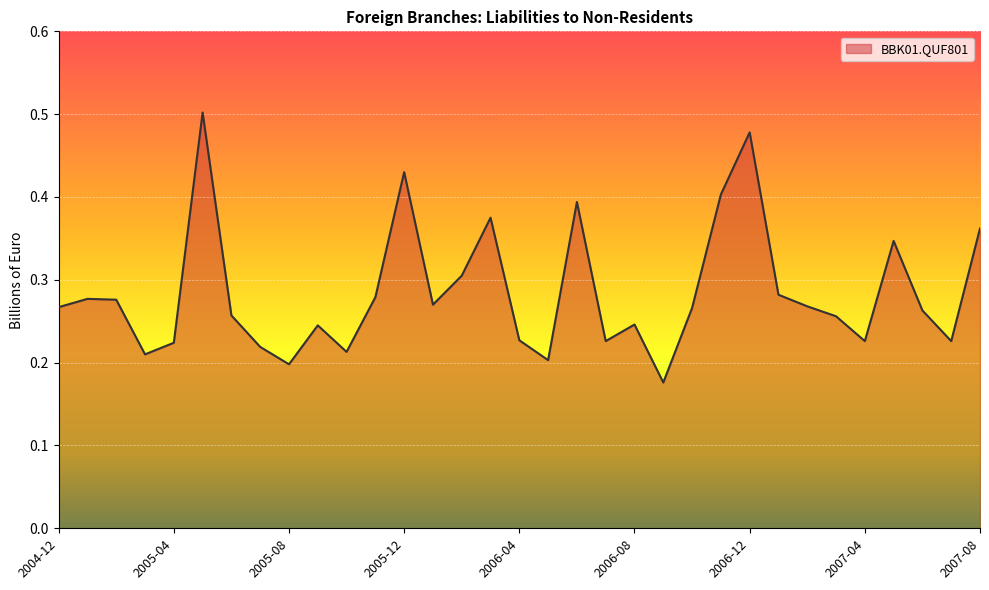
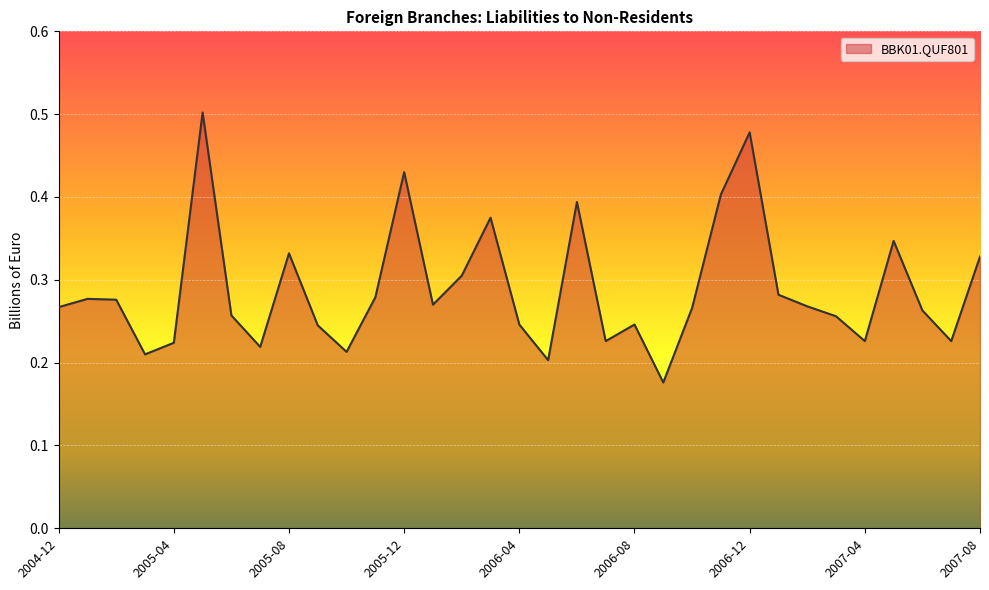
2005-08: 0.20 -> 0.33
2006-04: 0.23 -> 0.25
2007-08: 0.36 -> 0.33
